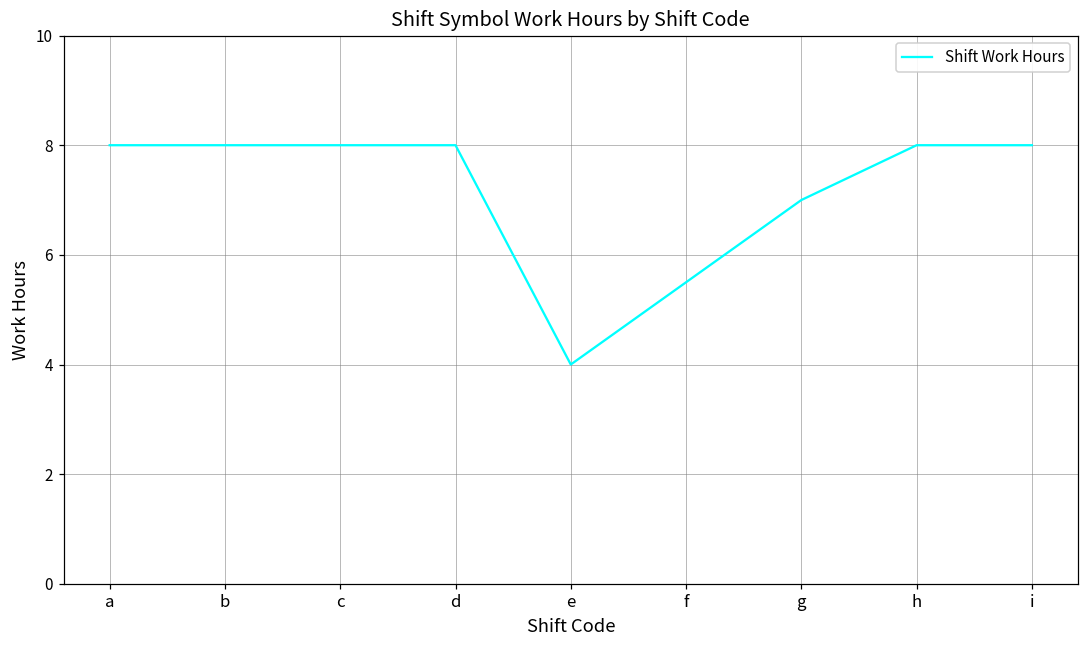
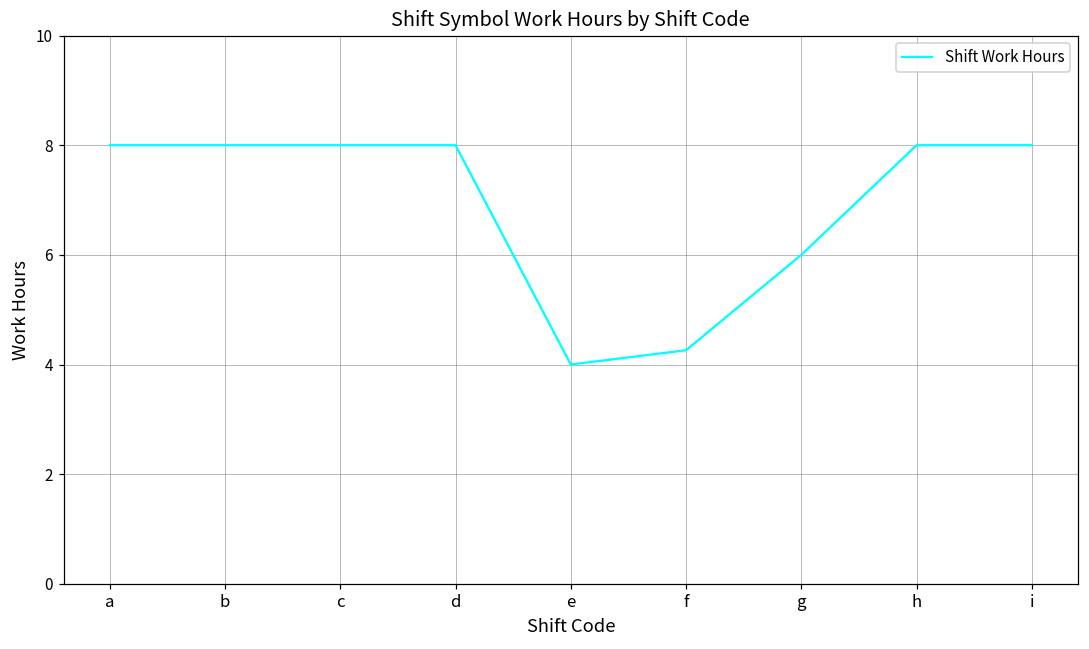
f: 5.5 -> 4.3
g: 7 -> 6
